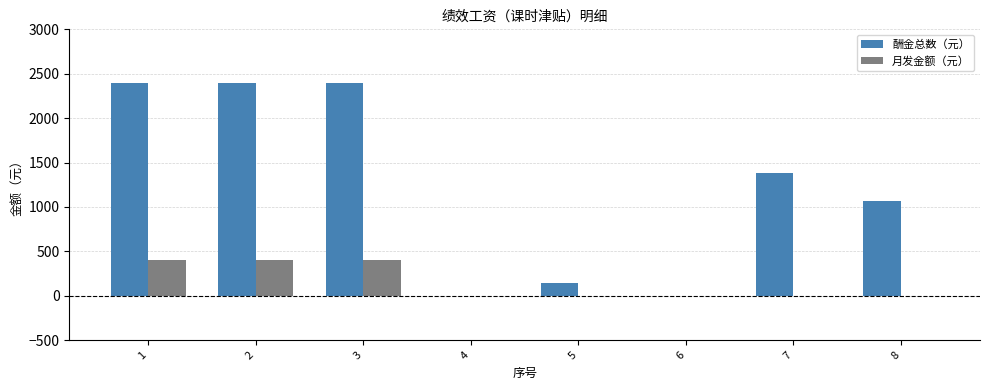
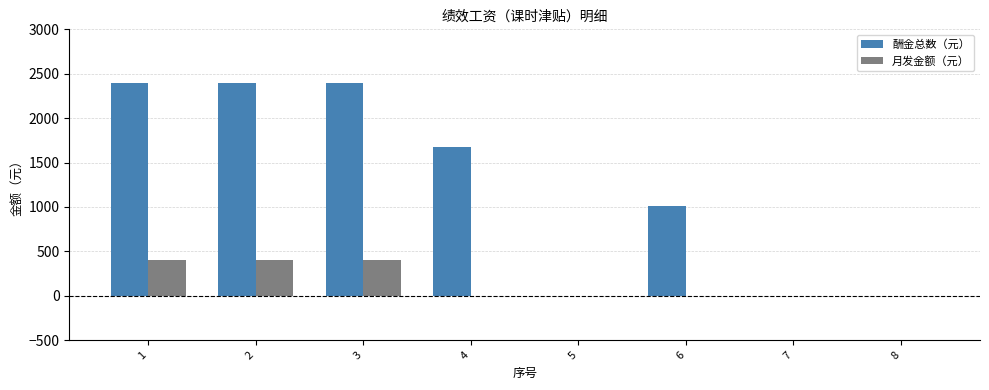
酬金总数（元）, 4: 0 -> 1700
酬金总数（元）, 5: 100 -> 0
酬金总数（元）, 6: 0 -> 1000
酬金总数（元）, 7: 1400 -> 0
酬金总数（元）, 8: 1100 -> 0
